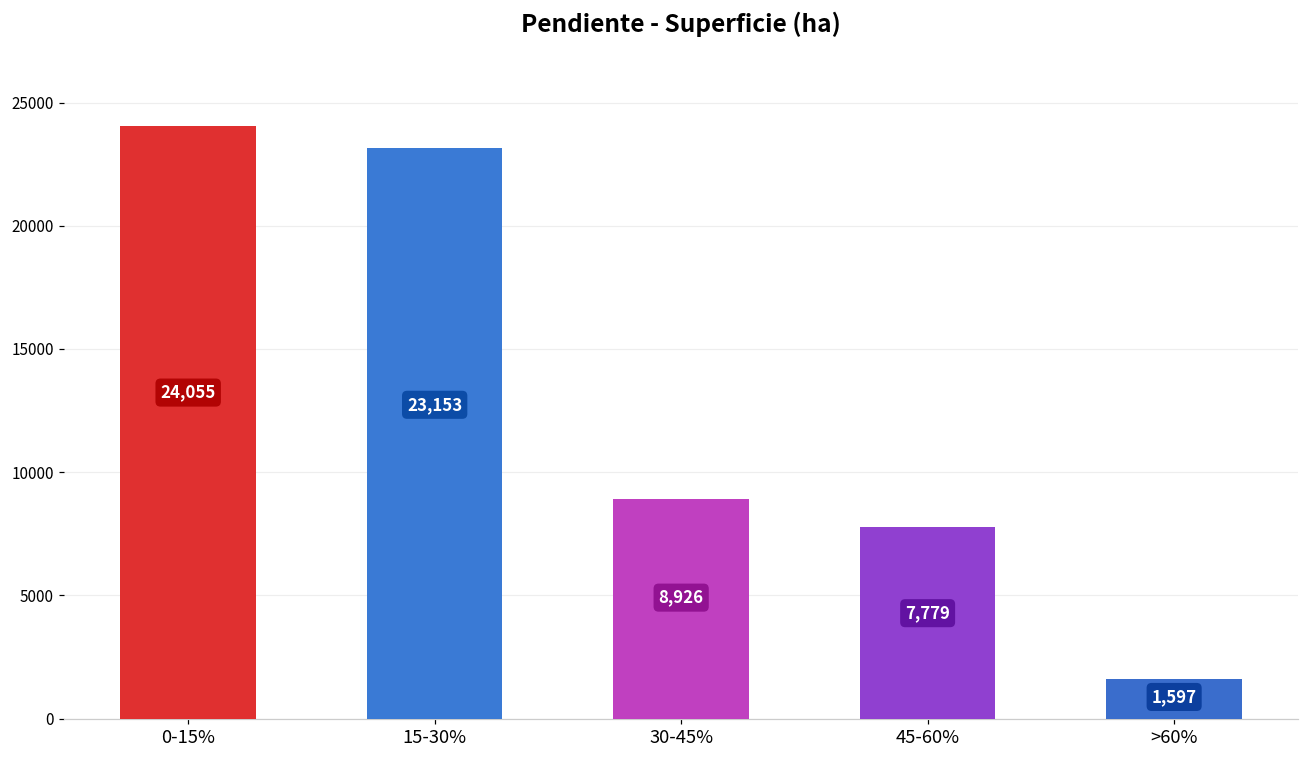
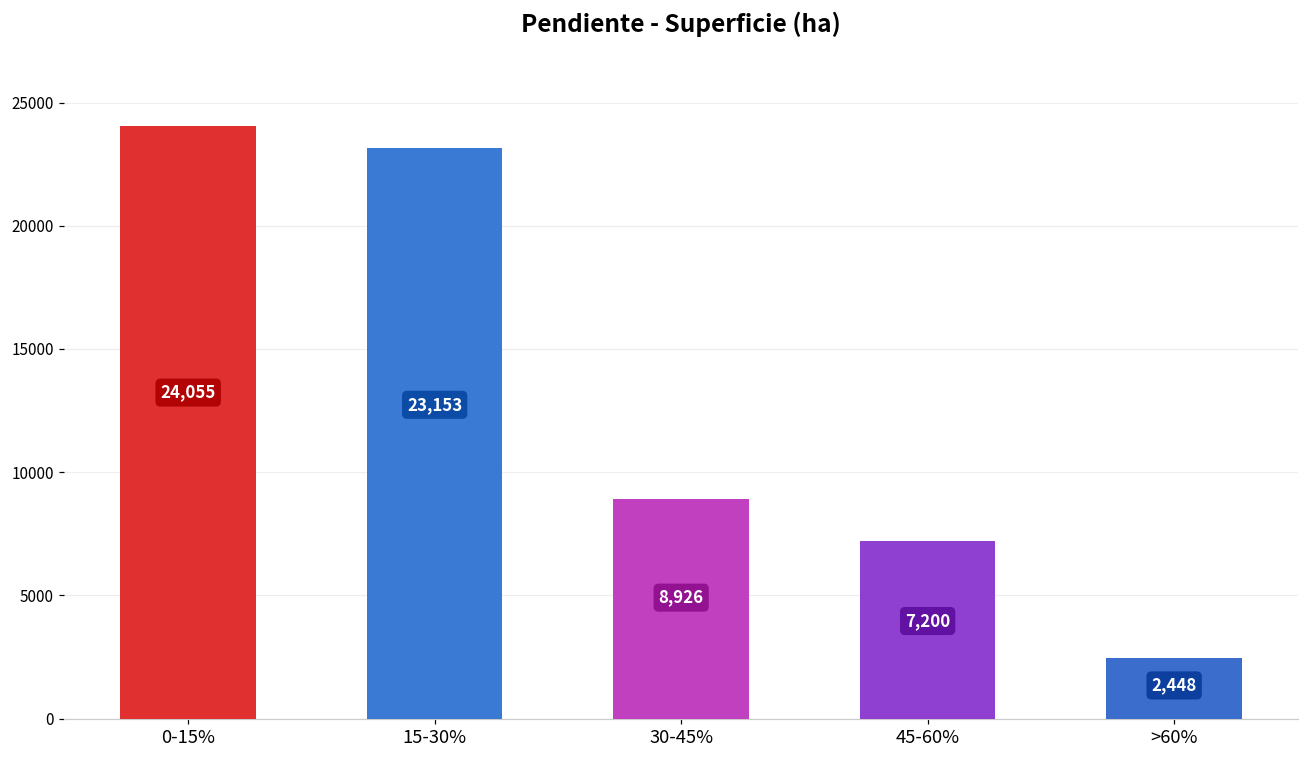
45-60%: 7,779 -> 7,200
>60%: 1,597 -> 2,448
